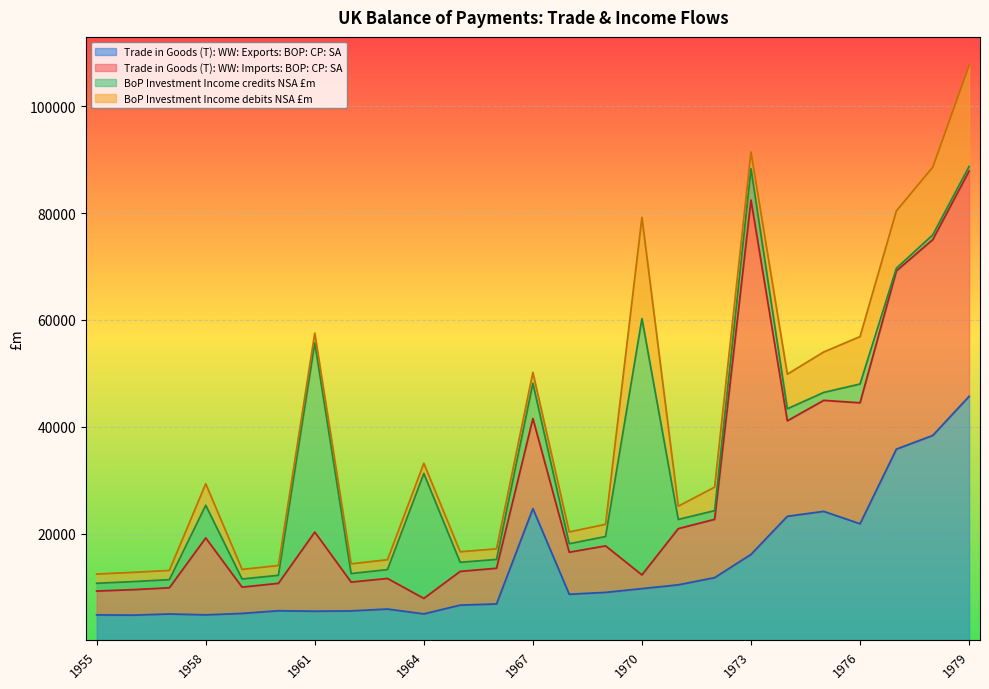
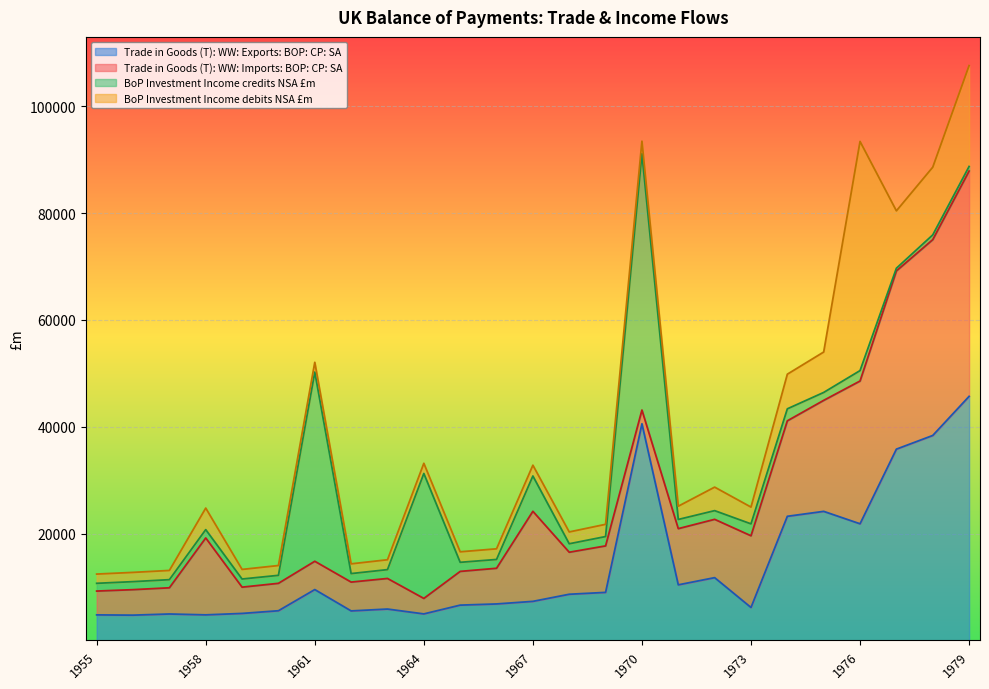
BoP Investment Income credits NSA £m, 1958: 6000 -> 2000
Trade in Goods (T): WW: Exports: BOP: CP: SA, 1961: 5000 -> 10000
Trade in Goods (T): WW: Imports: BOP: CP: SA, 1961: 15000 -> 5000
Trade in Goods (T): WW: Exports: BOP: CP: SA, 1967: 25000 -> 7000
Trade in Goods (T): WW: Exports: BOP: CP: SA, 1970: 10000 -> 41000
BoP Investment Income debits NSA £m, 1970: 19000 -> 2000
Trade in Goods (T): WW: Exports: BOP: CP: SA, 1973: 16000 -> 6000
Trade in Goods (T): WW: Imports: BOP: CP: SA, 1973: 66000 -> 13000
BoP Investment Income credits NSA £m, 1973: 6000 -> 2000
Trade in Goods (T): WW: Imports: BOP: CP: SA, 1976: 23000 -> 27000
BoP Investment Income credits NSA £m, 1976: 4000 -> 2000
BoP Investment Income debits NSA £m, 1976: 9000 -> 43000
